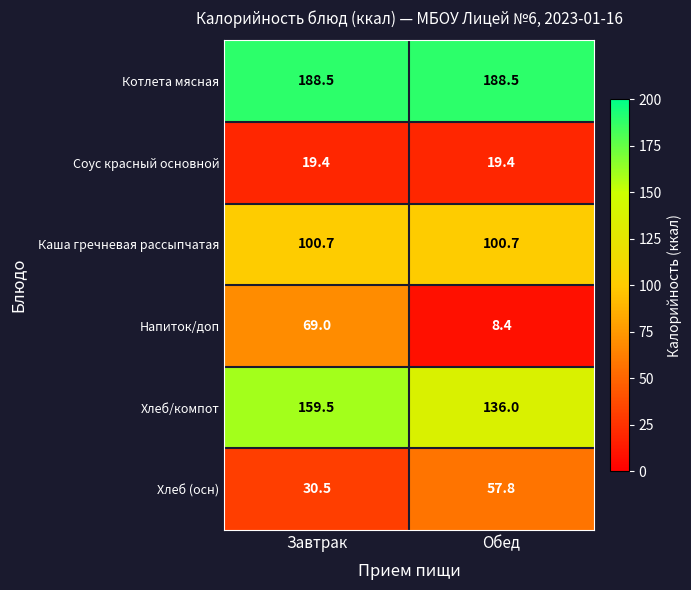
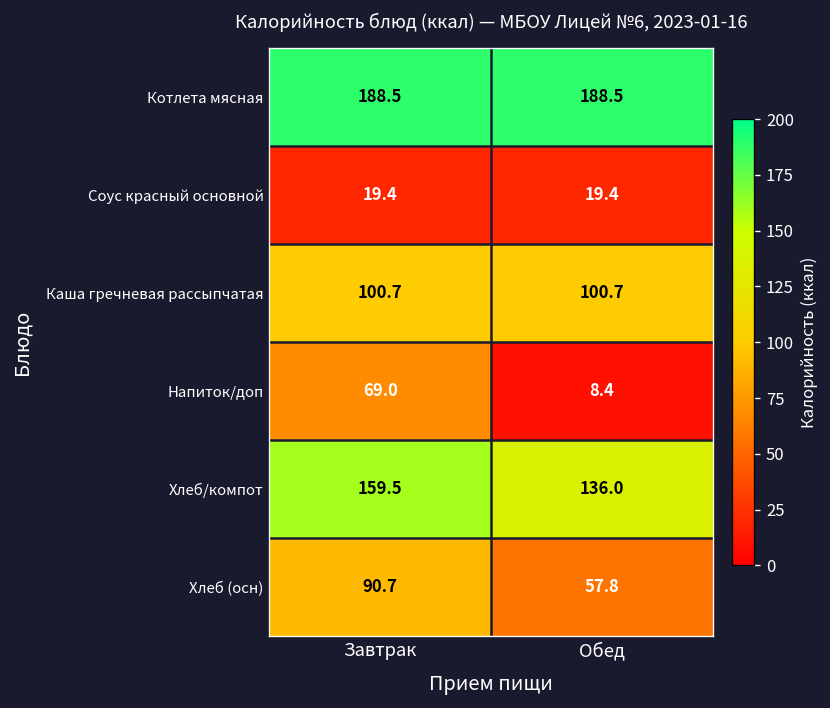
Хлеб (осн), Завтрак: 30.5 -> 90.7
